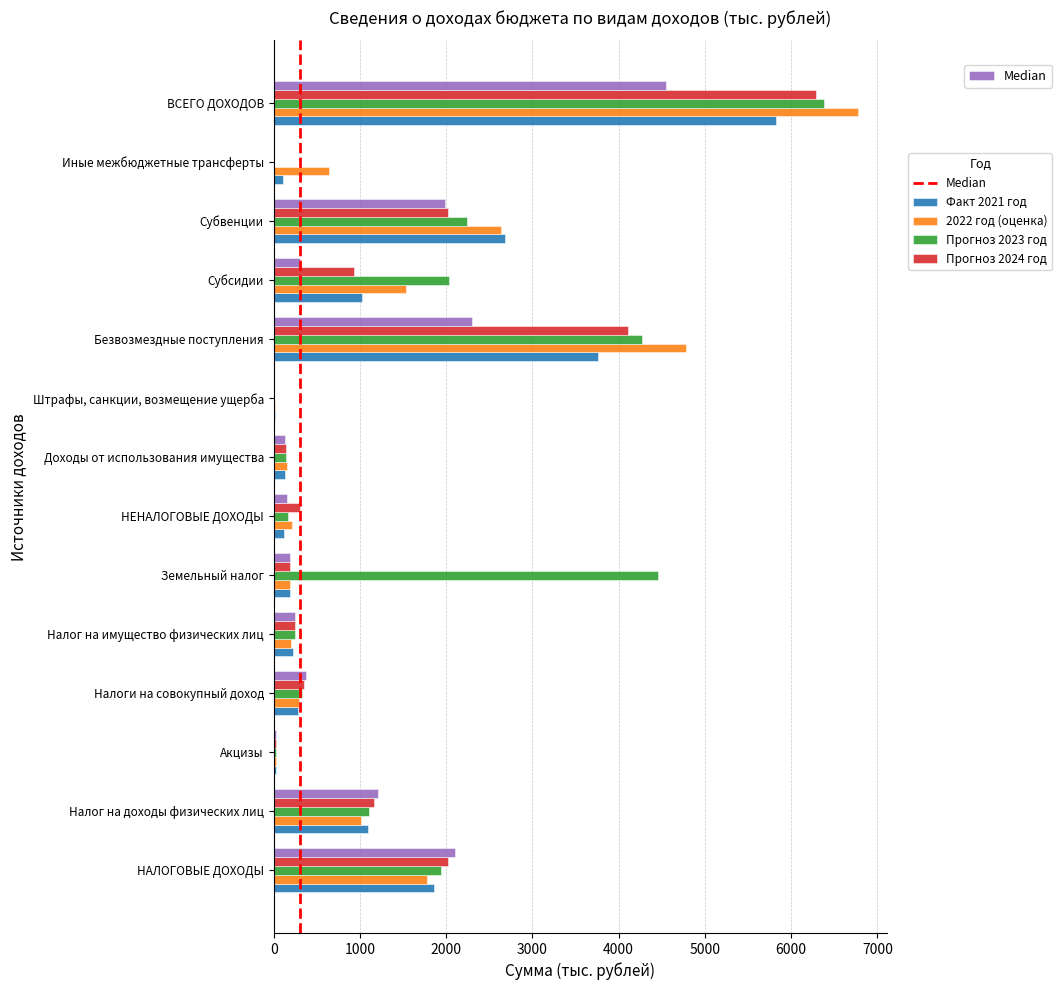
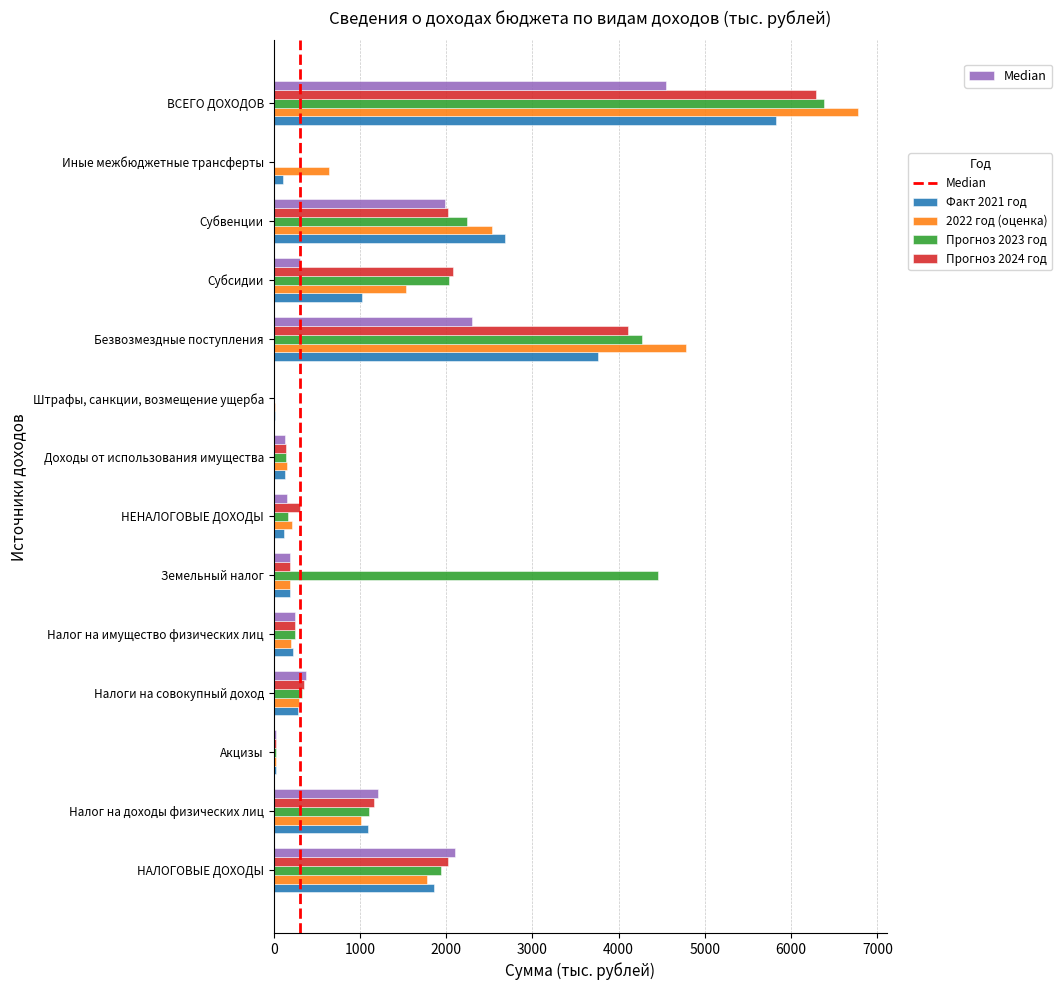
2022 год (оценка), Субвенции: 2600 -> 2500
Прогноз 2024 год, Субсидии: 900 -> 2100
